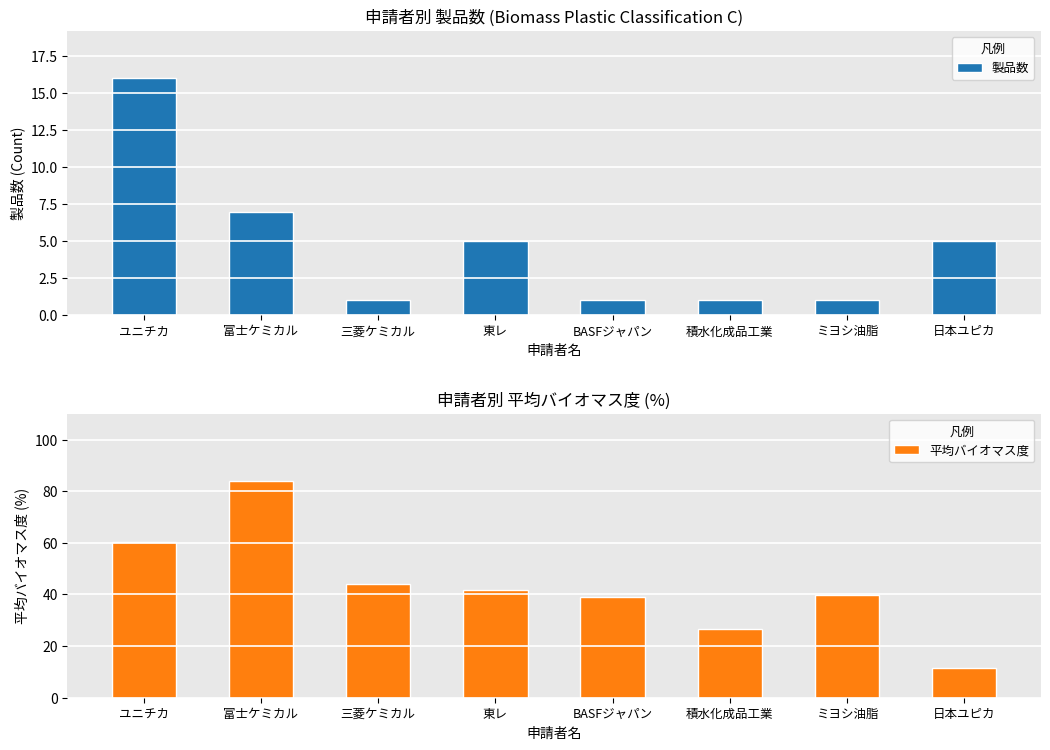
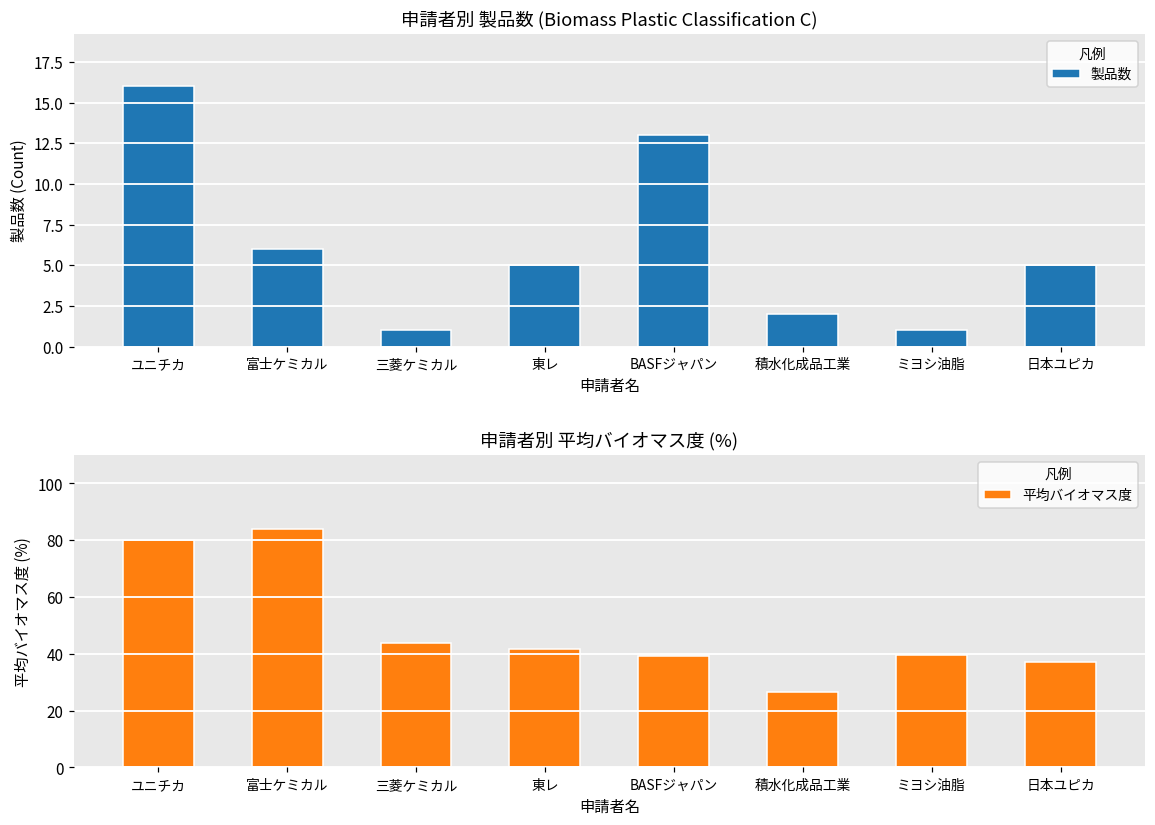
申請者別 製品数 (Biomass Plastic Classification C), 富士ケミカル: 7 -> 6
申請者別 製品数 (Biomass Plastic Classification C), BASFジャパン: 1 -> 13
申請者別 製品数 (Biomass Plastic Classification C), 積水化成品工業: 1 -> 2
申請者別 平均バイオマス度 (%), ユニチカ: 60 -> 80
申請者別 平均バイオマス度 (%), 日本ユピカ: 12 -> 37
